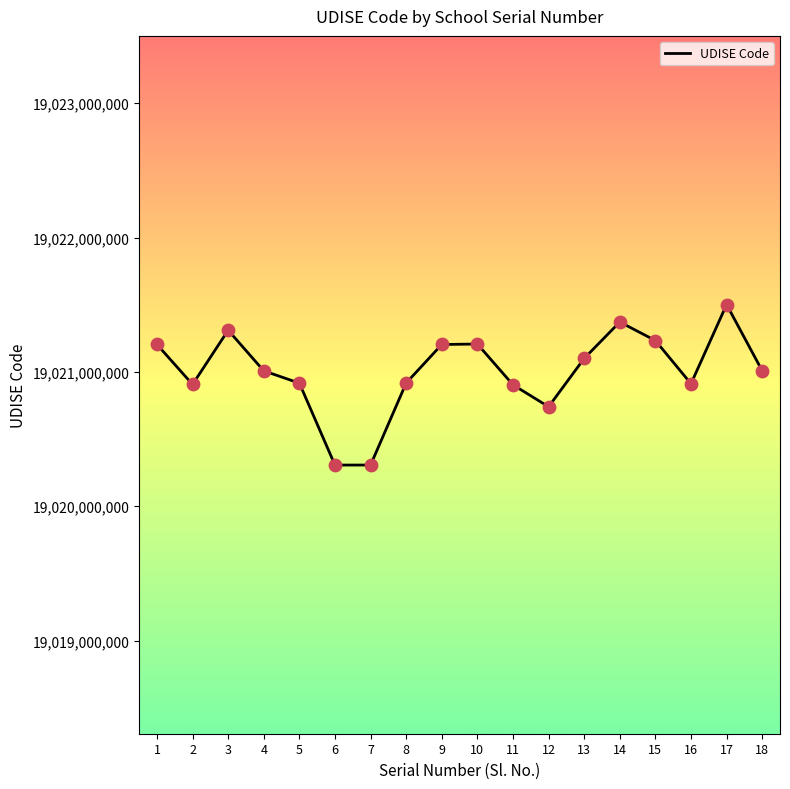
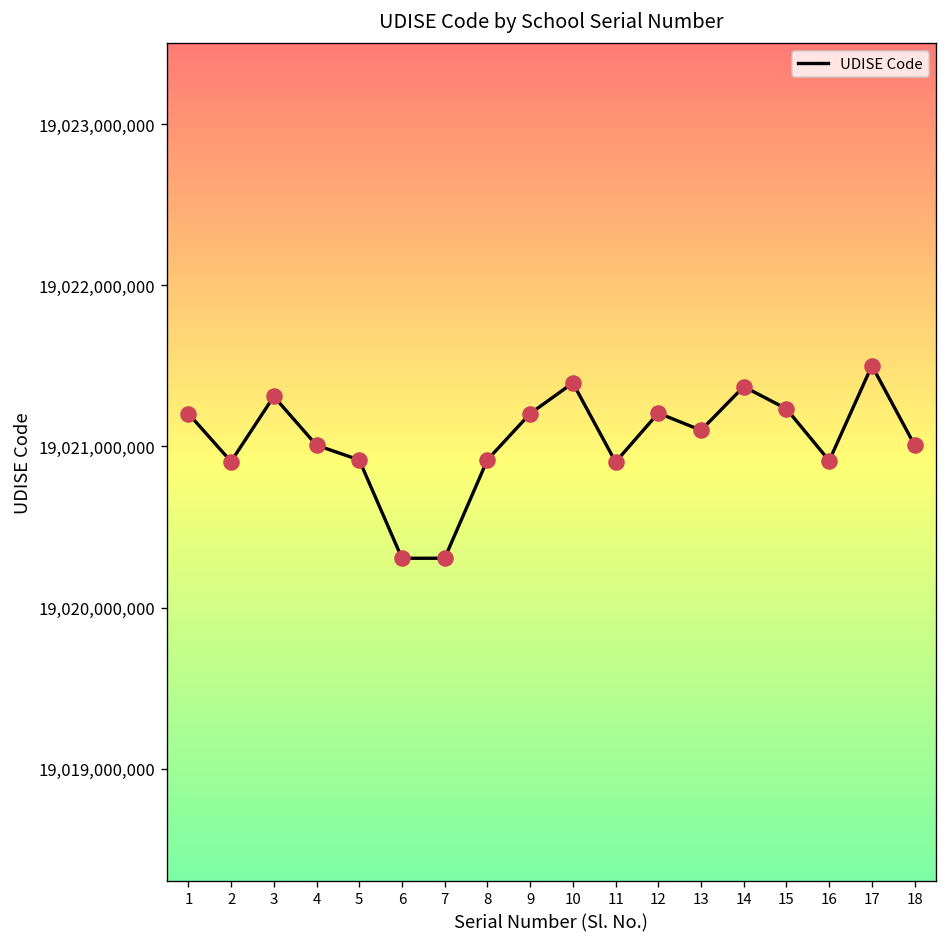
10: 19,021,210,000 -> 19,021,390,000
12: 19,020,740,000 -> 19,021,210,000
